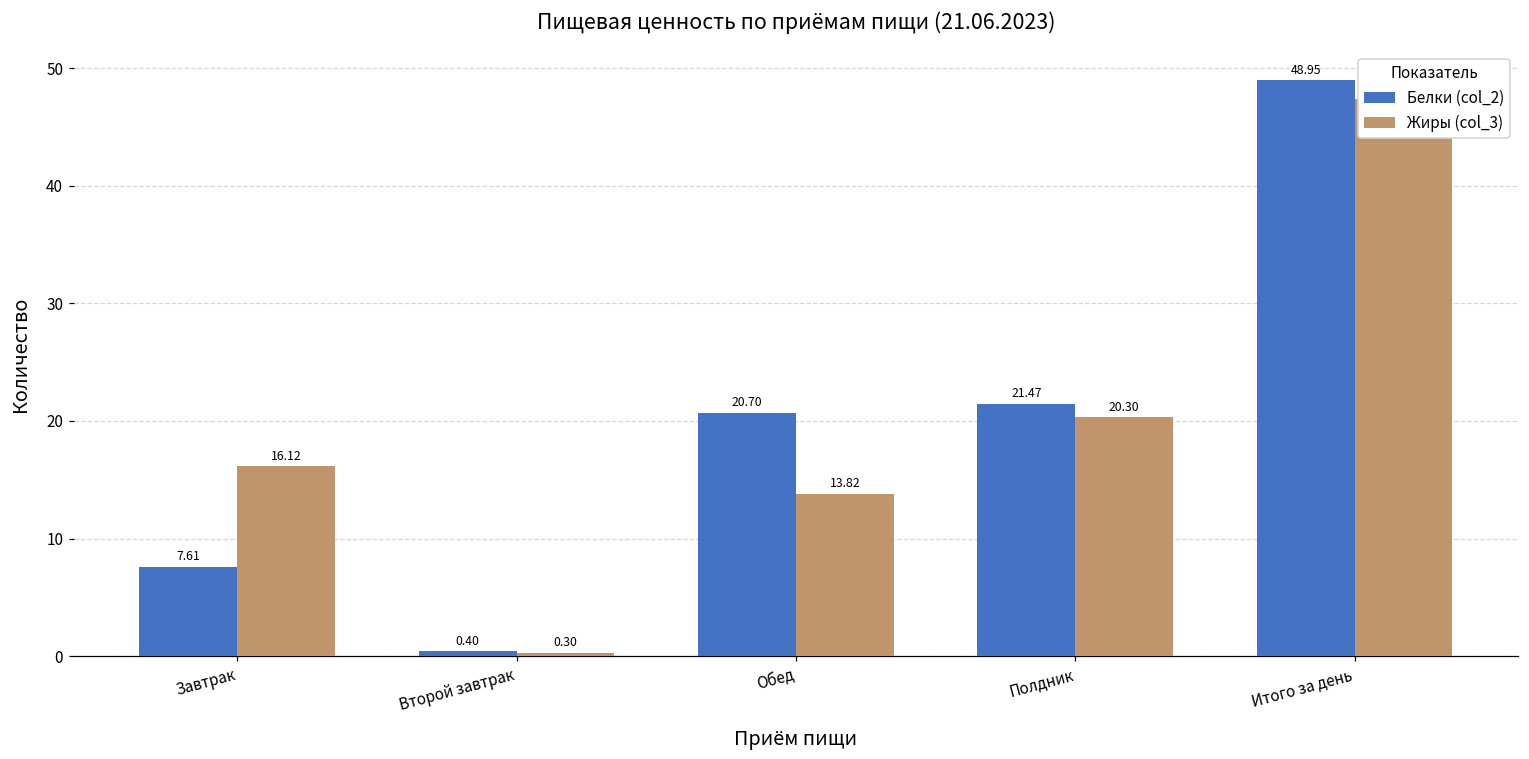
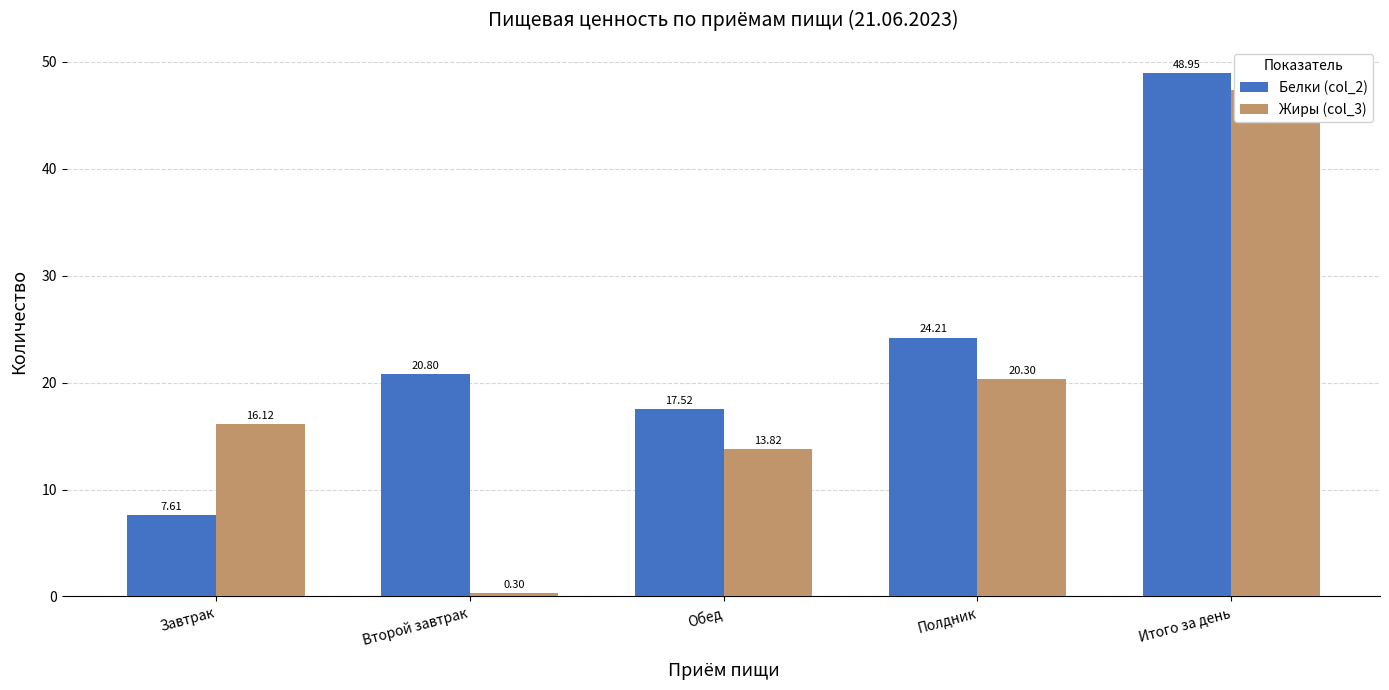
Белки (col_2), Второй завтрак: 0.40 -> 20.80
Белки (col_2), Обед: 20.70 -> 17.52
Белки (col_2), Полдник: 21.47 -> 24.21
